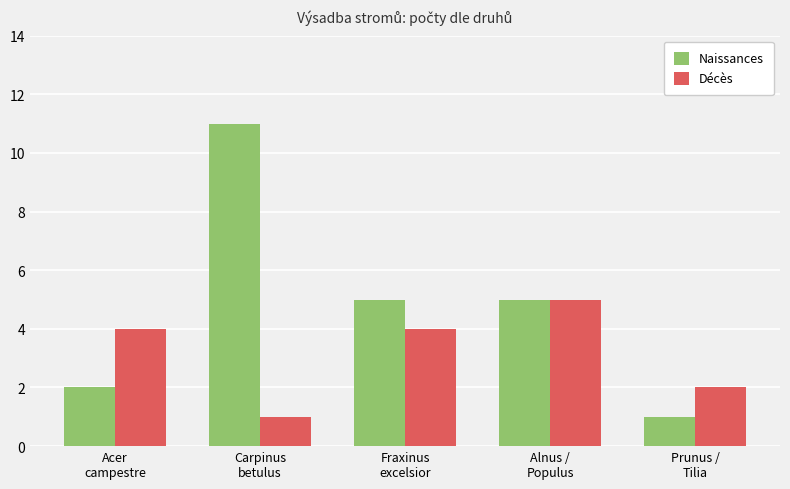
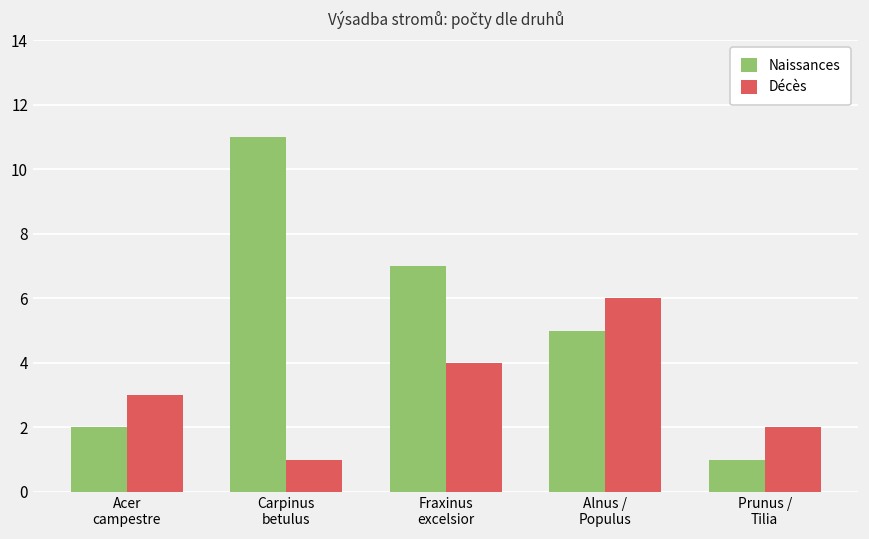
Décès, Acer campestre: 4 -> 3
Naissances, Fraxinus excelsior: 5 -> 7
Décès, Alnus / Populus: 5 -> 6
